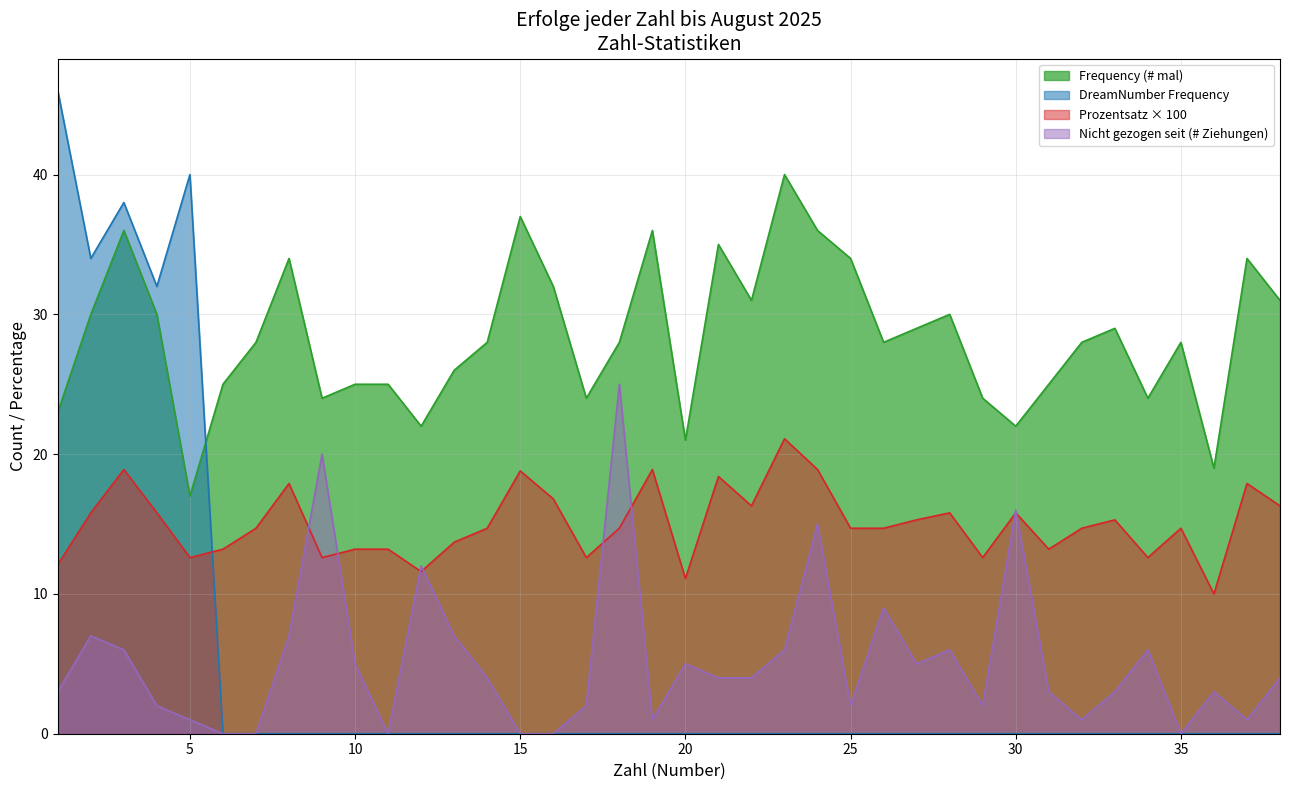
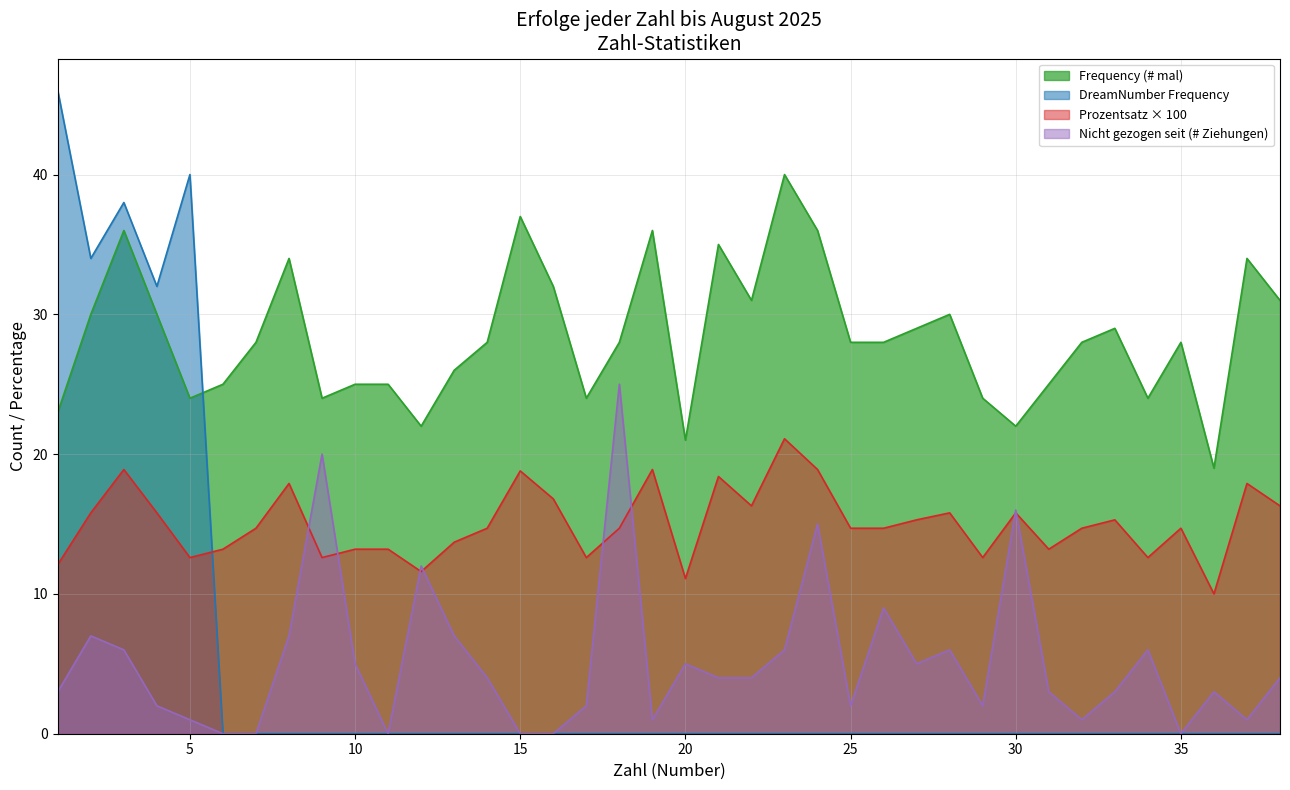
Frequency (# mal), 5: 17 -> 24
Frequency (# mal), 25: 34 -> 28
